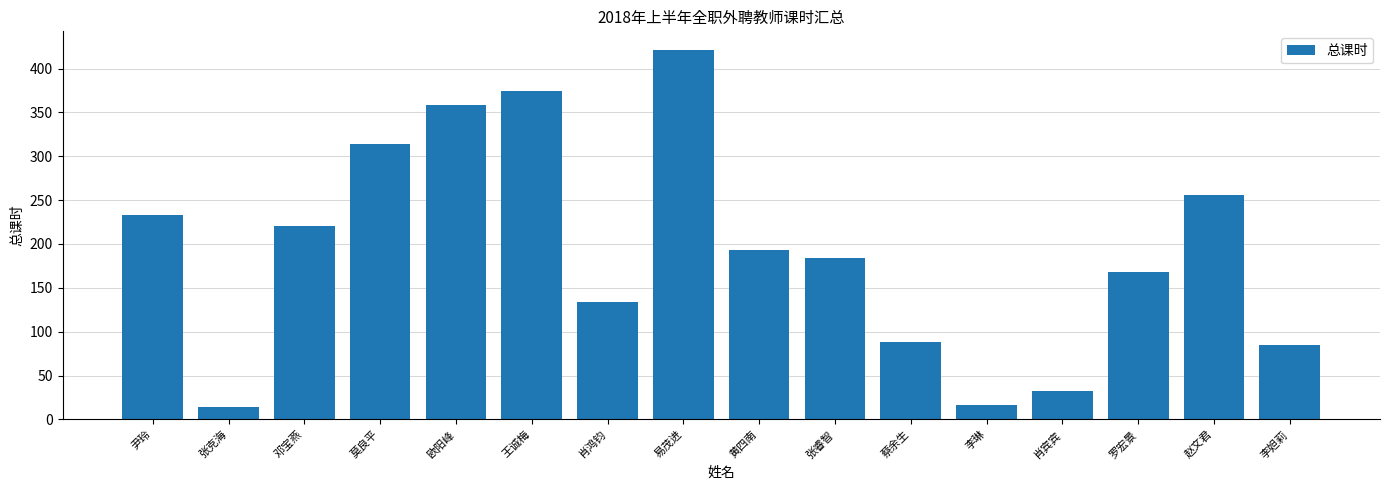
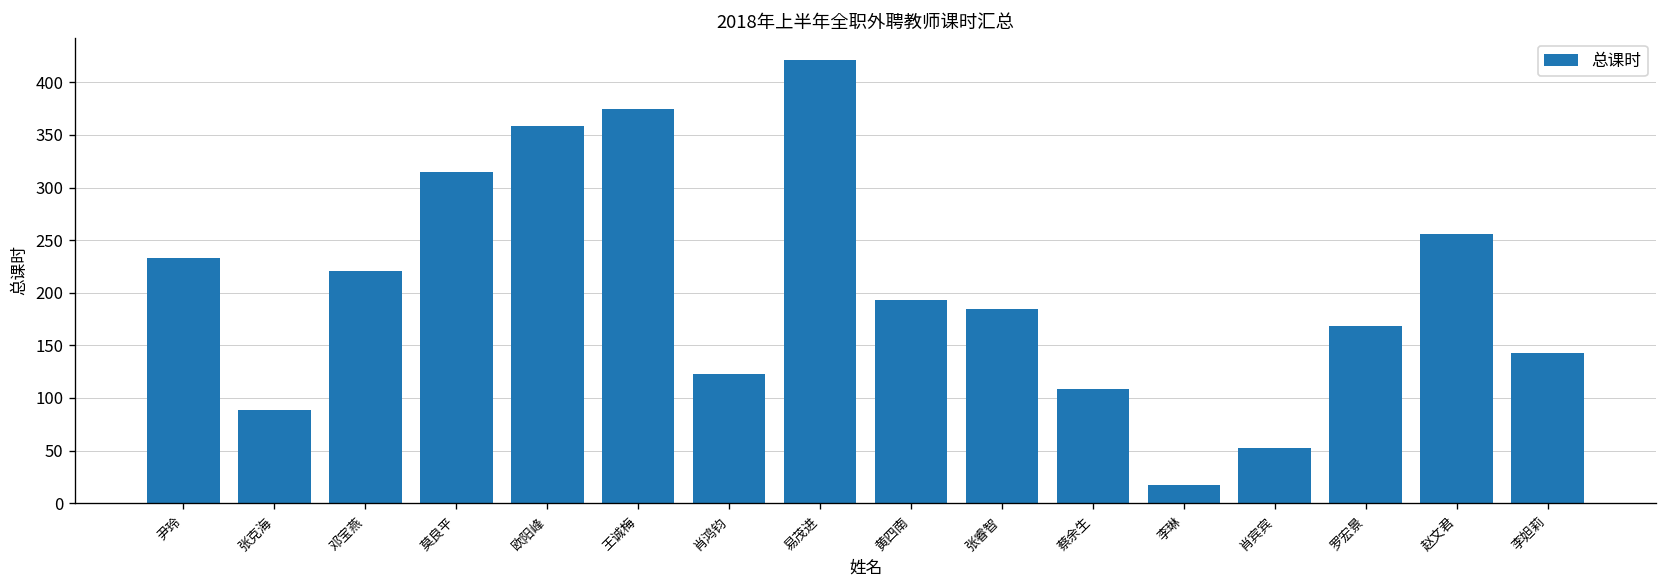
张克海: 10 -> 90
肖鸿钧: 130 -> 120
蔡余生: 90 -> 110
肖宾宾: 30 -> 50
李妲莉: 90 -> 140
